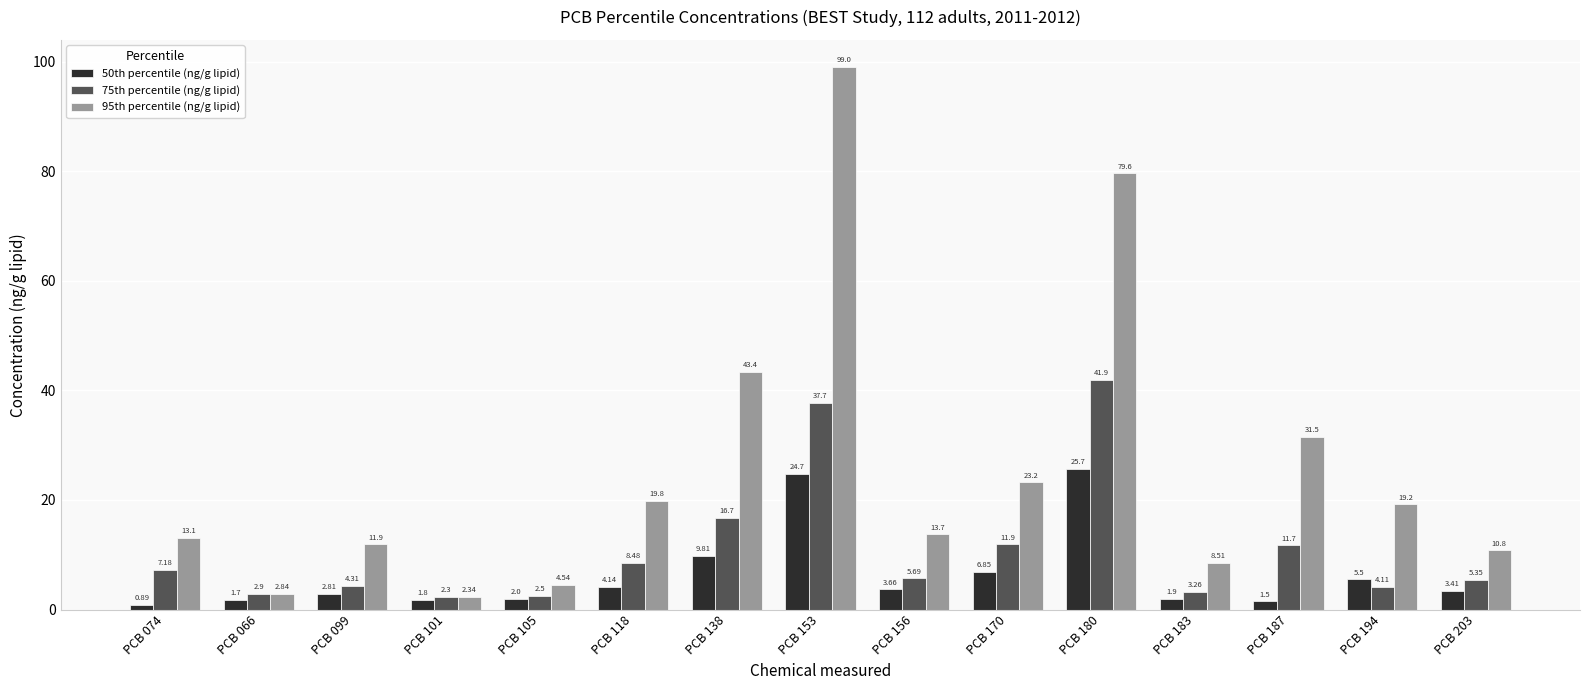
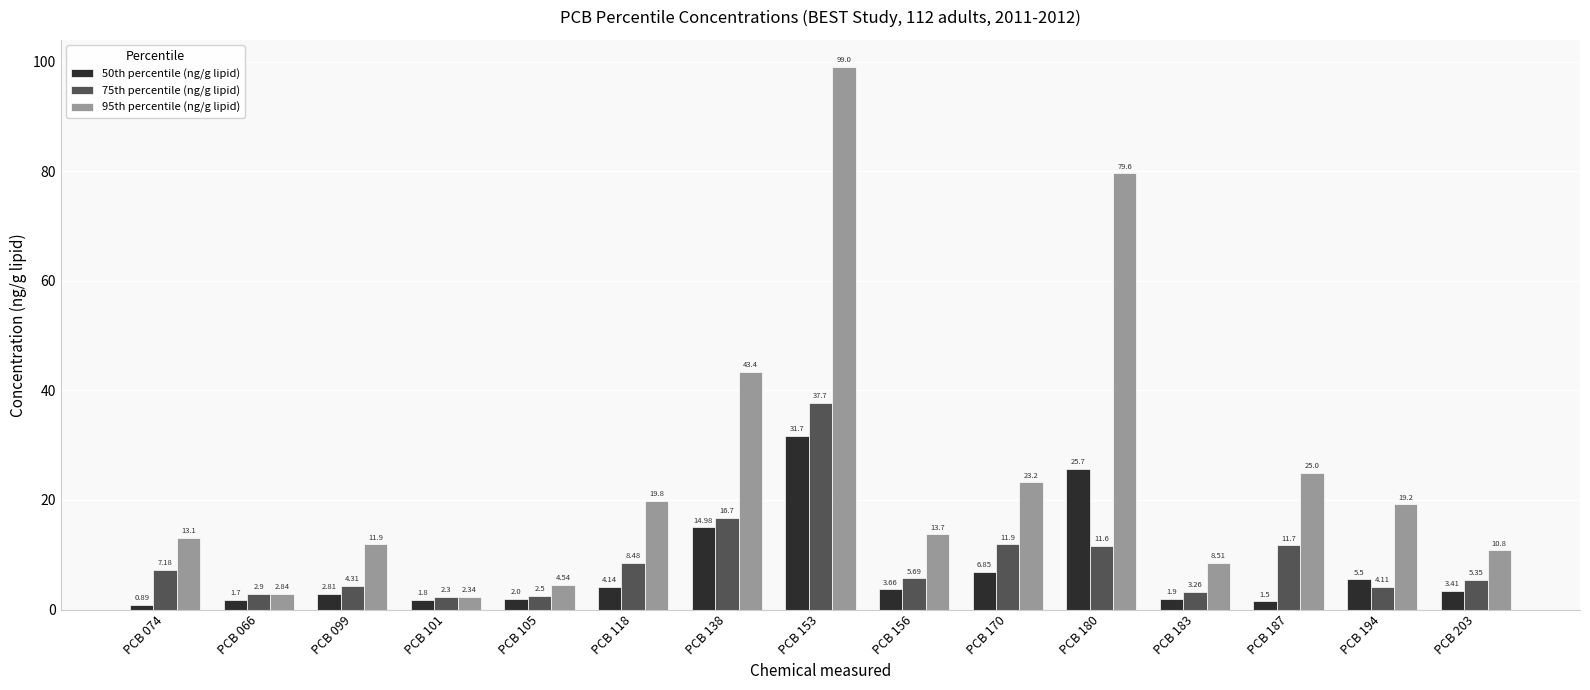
50th percentile (ng/g lipid), PCB 138: 9.81 -> 14.98
50th percentile (ng/g lipid), PCB 153: 24.7 -> 31.7
75th percentile (ng/g lipid), PCB 180: 41.9 -> 11.6
95th percentile (ng/g lipid), PCB 187: 31.5 -> 25.0
